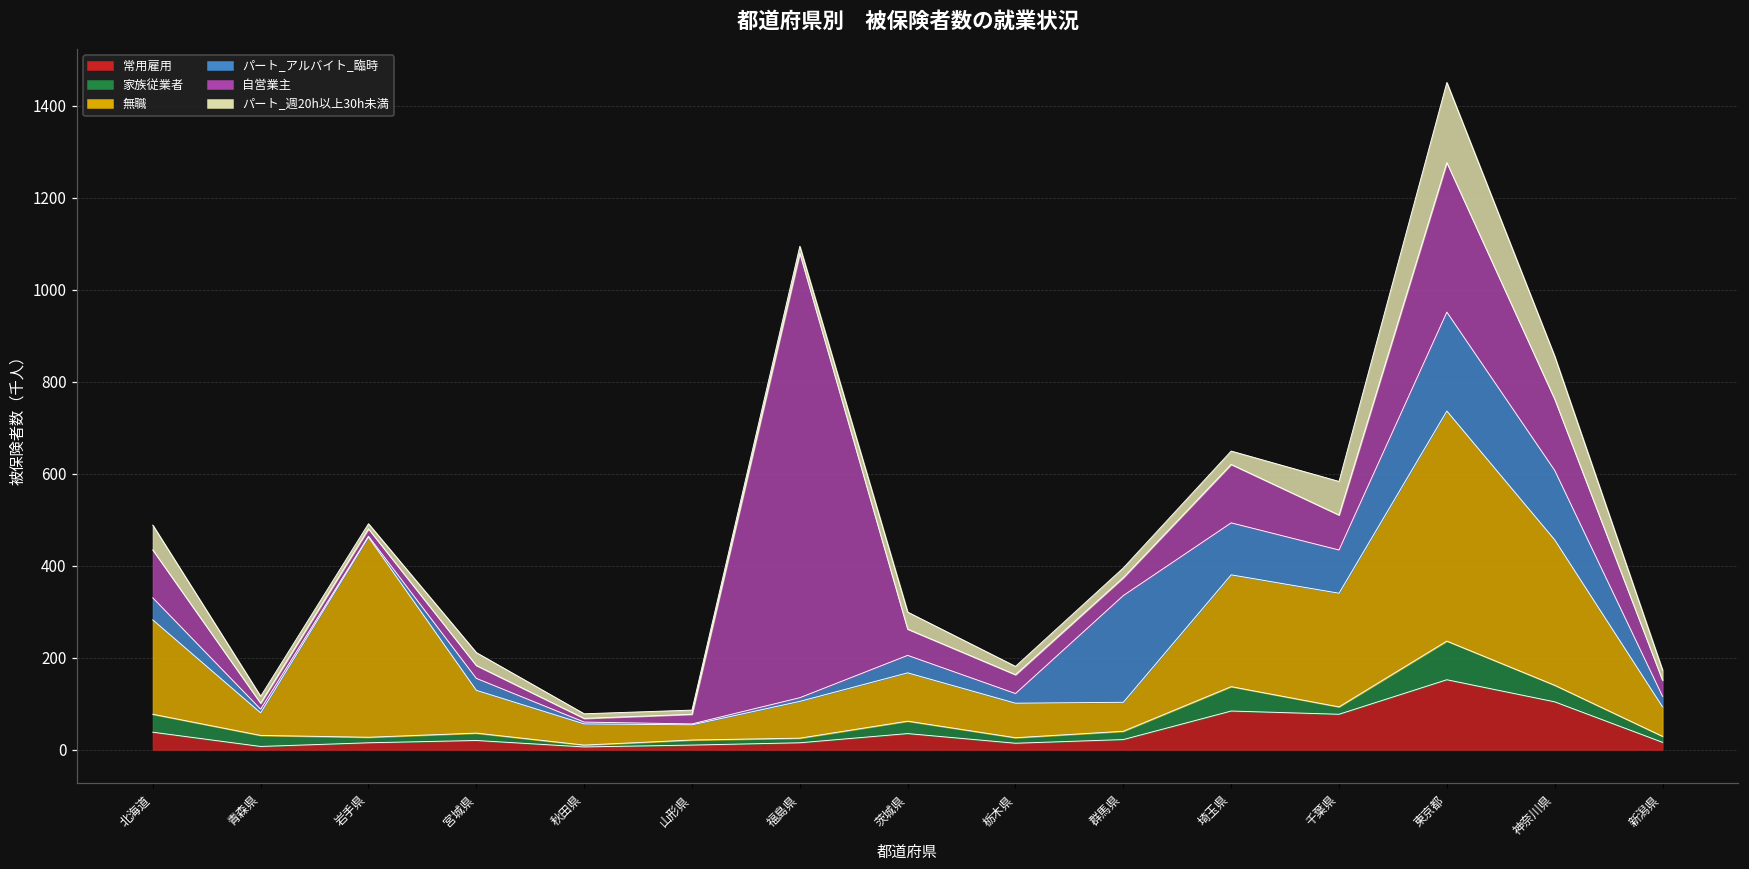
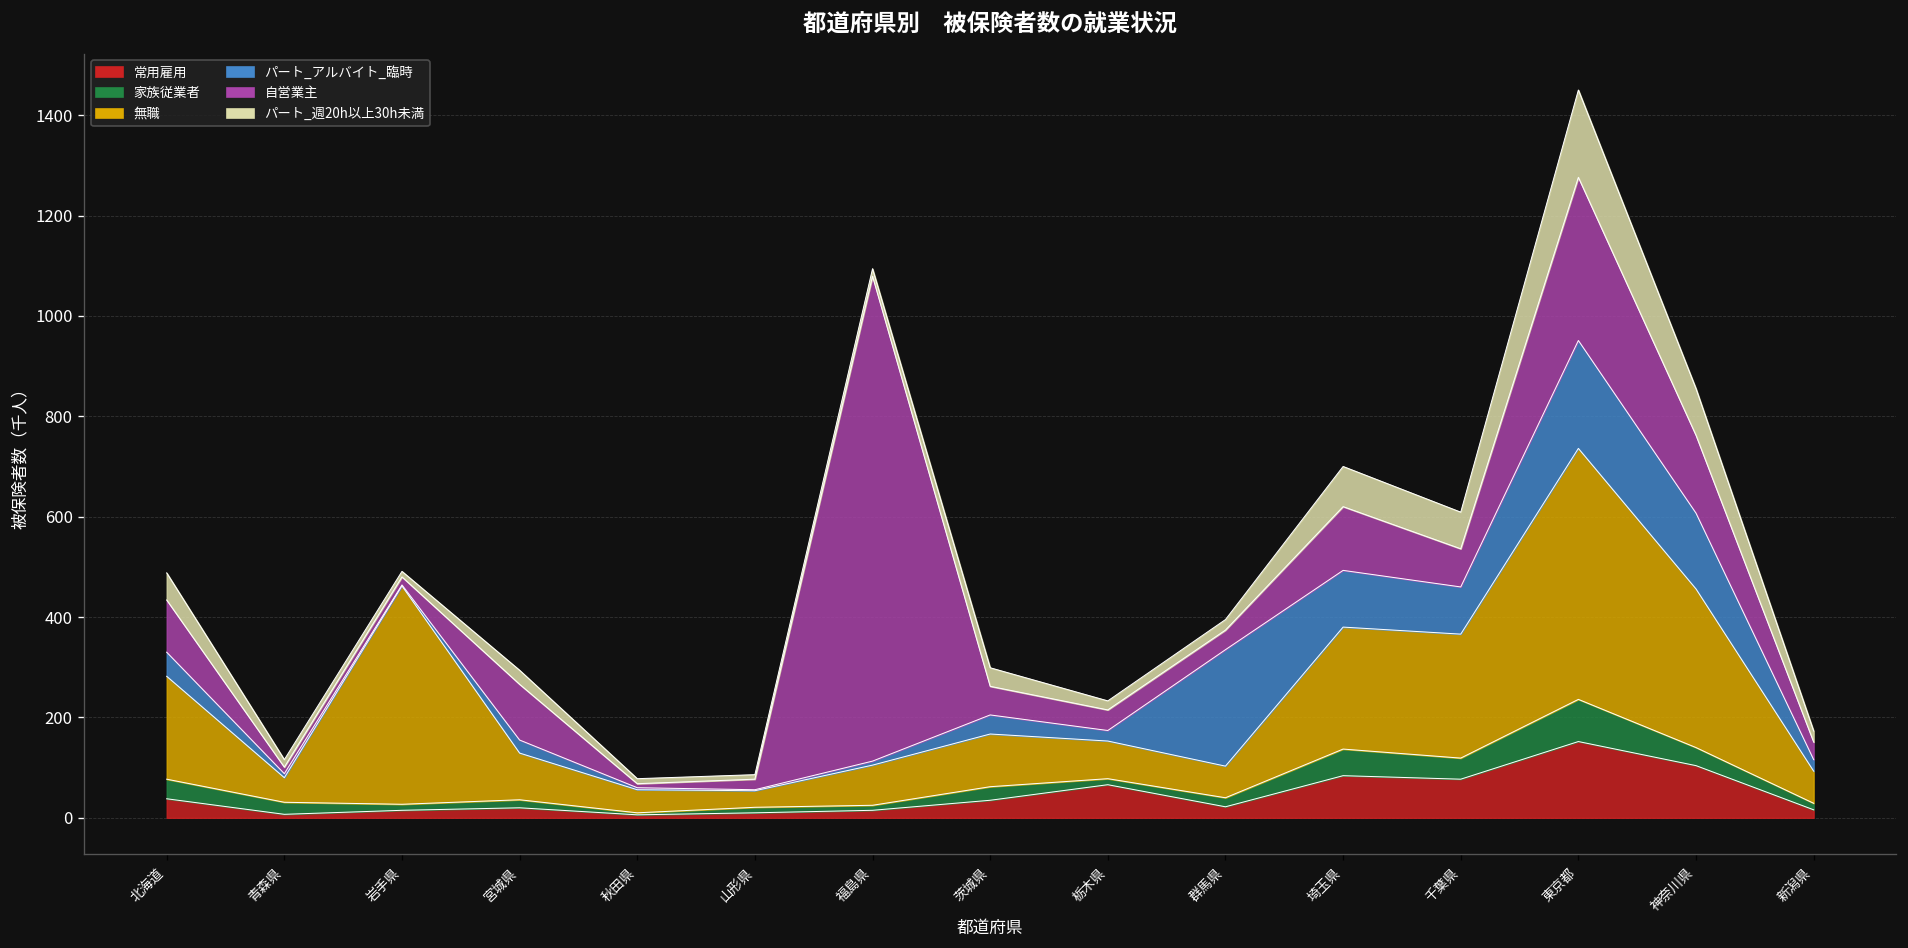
自営業主, 宮城県: 30 -> 110
常用雇用, 栃木県: 10 -> 70
パート_週20h以上30h未満, 埼玉県: 30 -> 80
家族従業者, 千葉県: 20 -> 40
